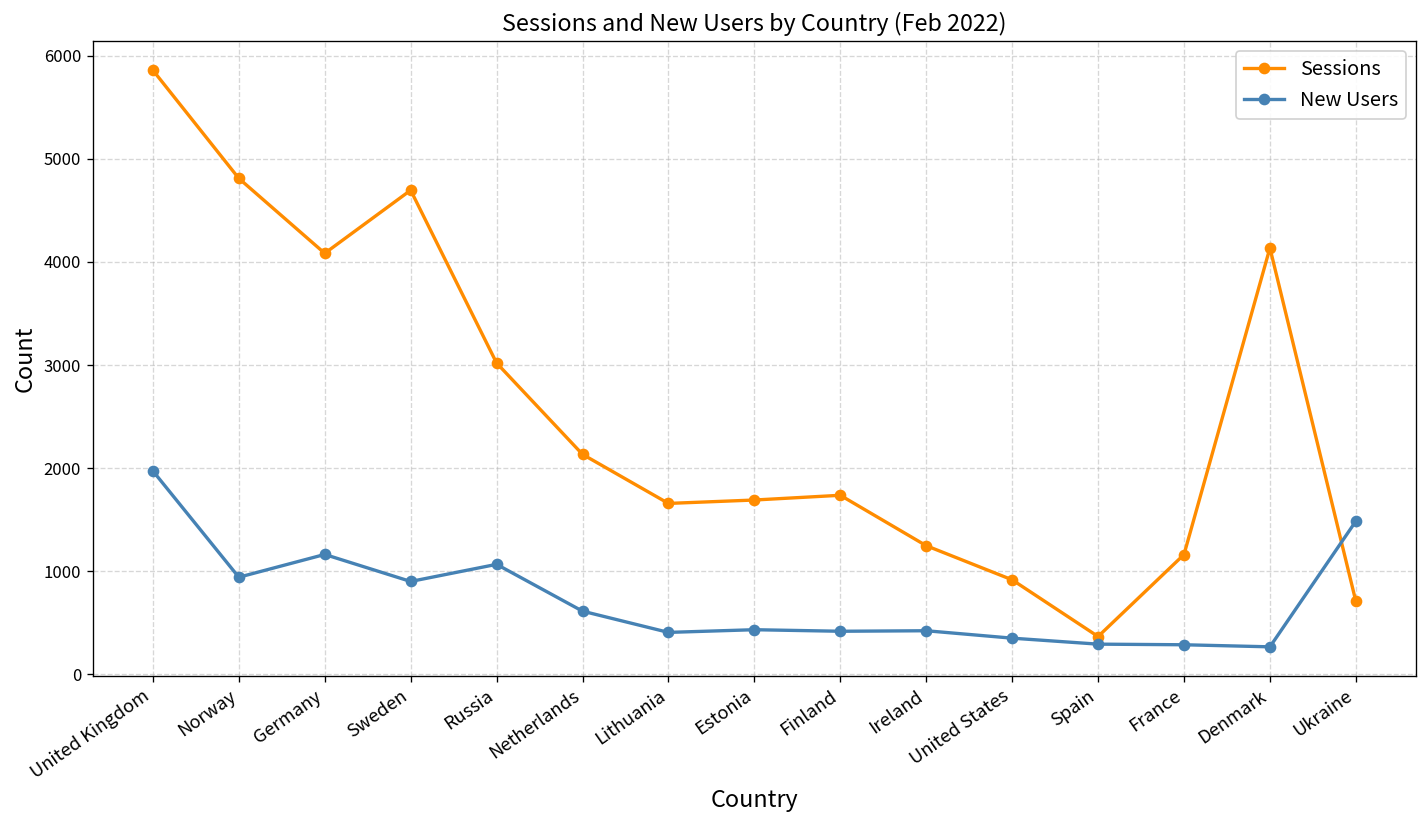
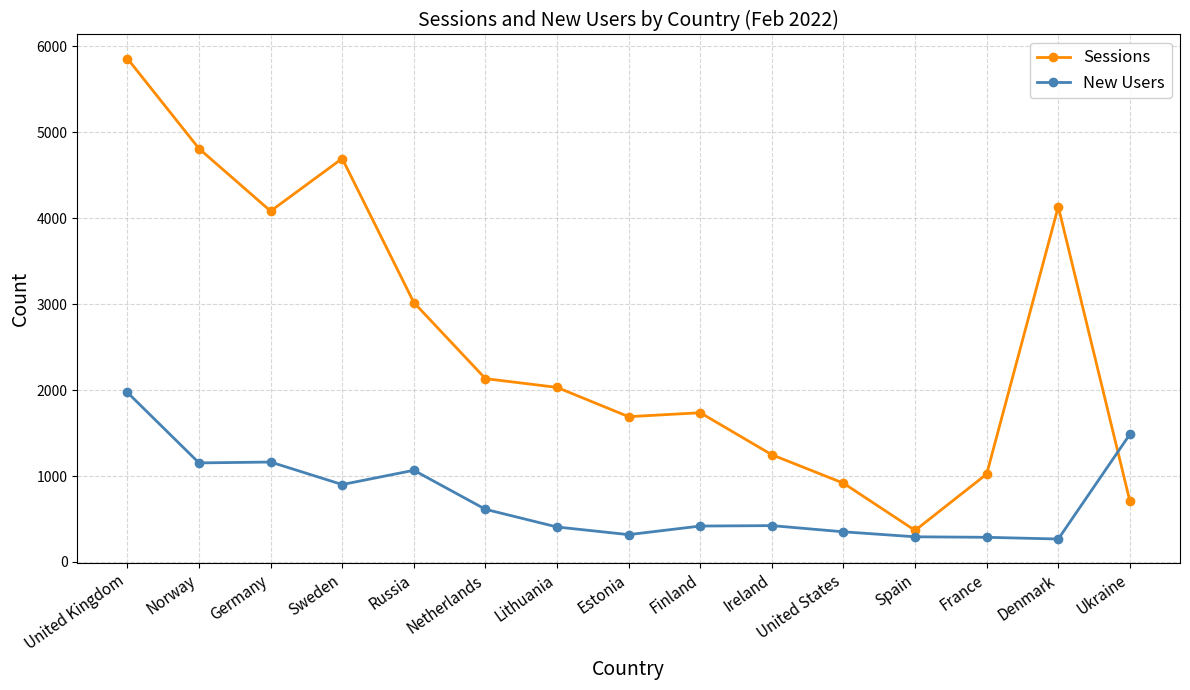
New Users, Norway: 900 -> 1200
Sessions, Lithuania: 1700 -> 2000
New Users, Estonia: 400 -> 300
Sessions, France: 1200 -> 1000
